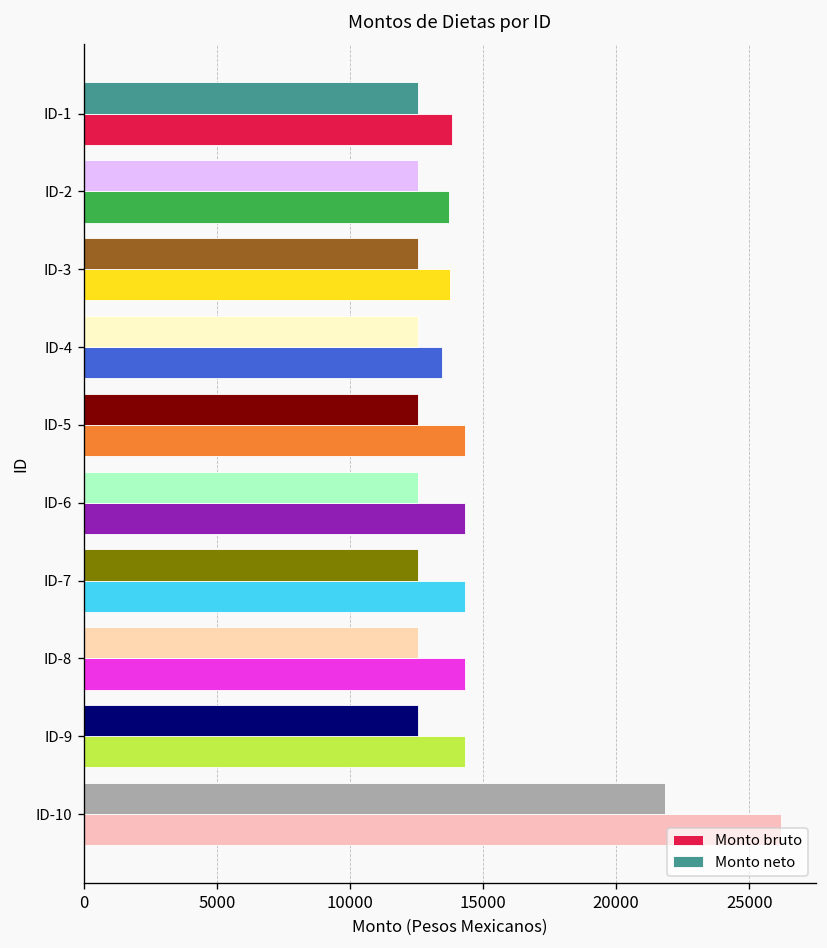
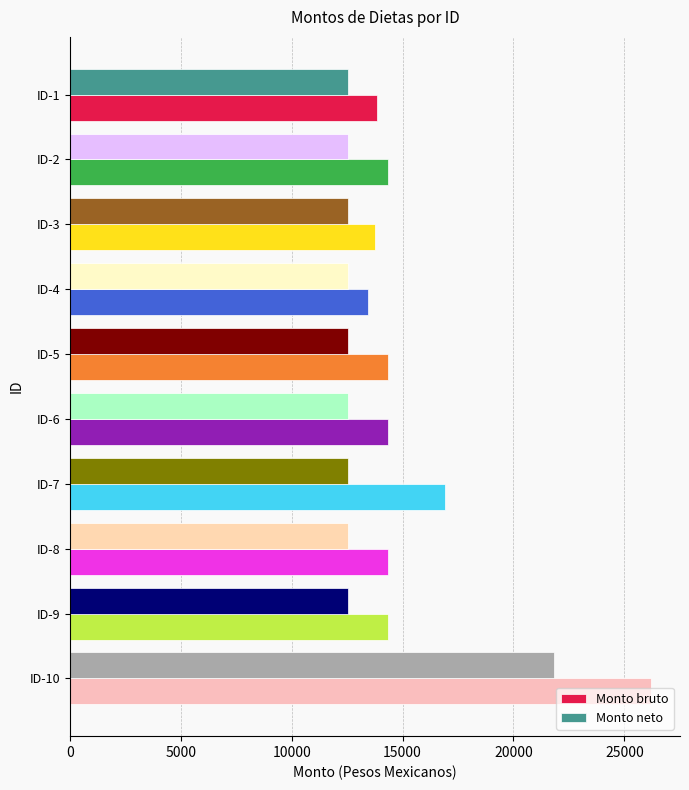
Monto bruto, ID-2: 13700 -> 14300
Monto bruto, ID-7: 14300 -> 16900
